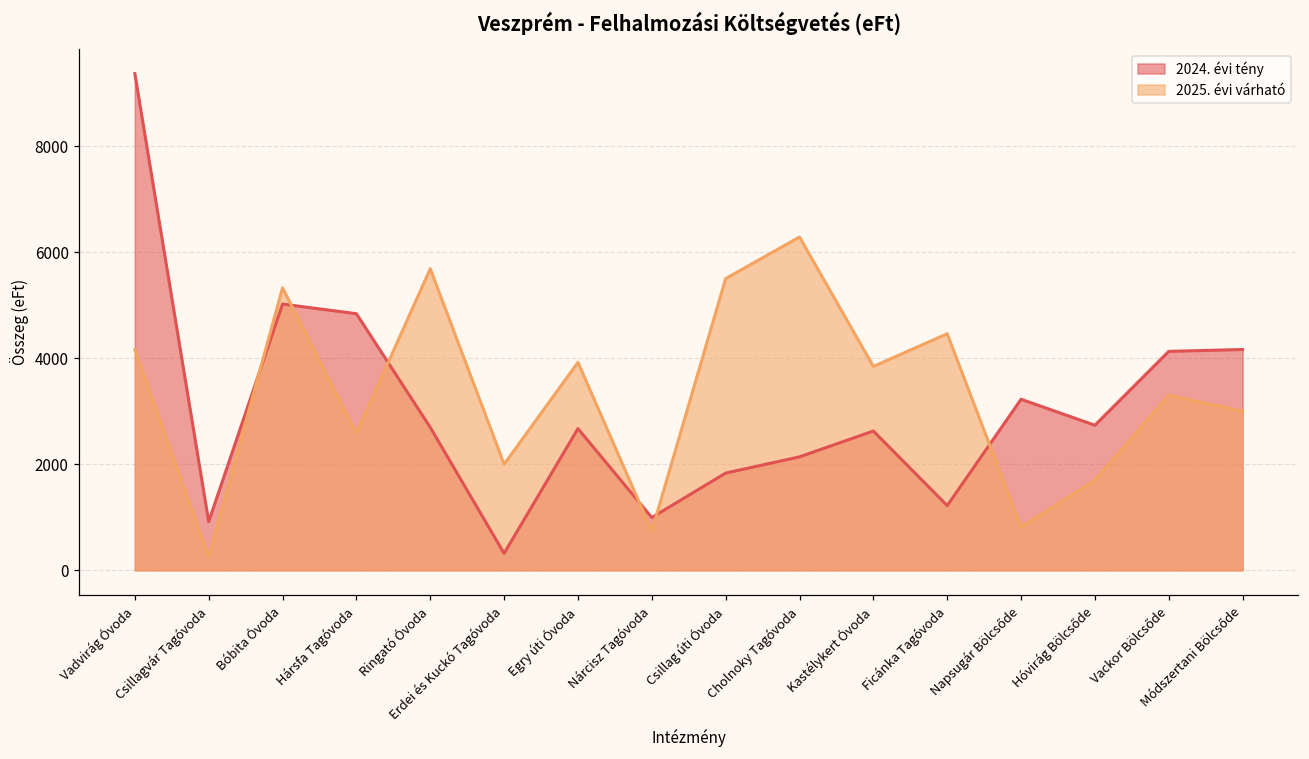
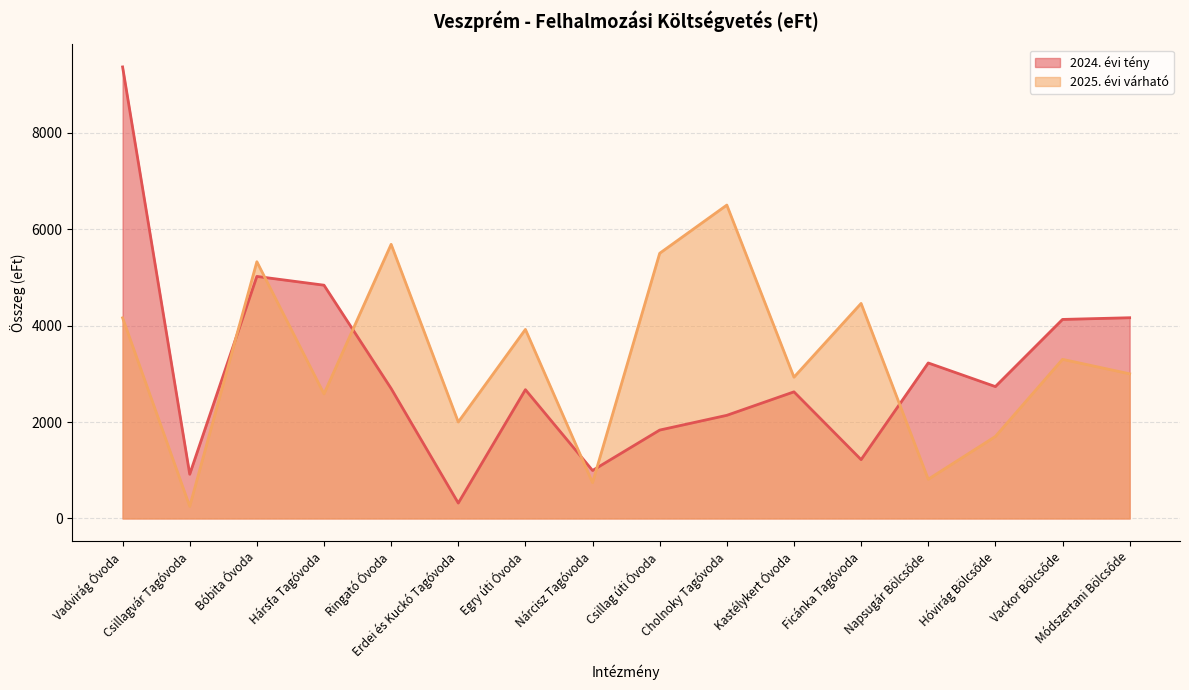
2025. évi várható, Cholnoky Tagóvoda: 6300 -> 6500
2025. évi várható, Kastélykert Óvoda: 3800 -> 2900
